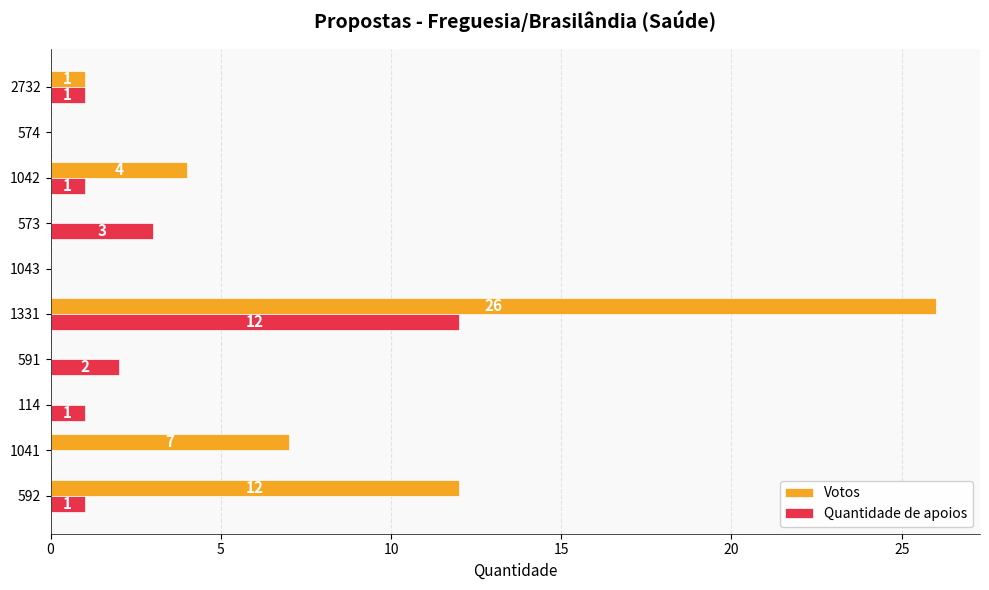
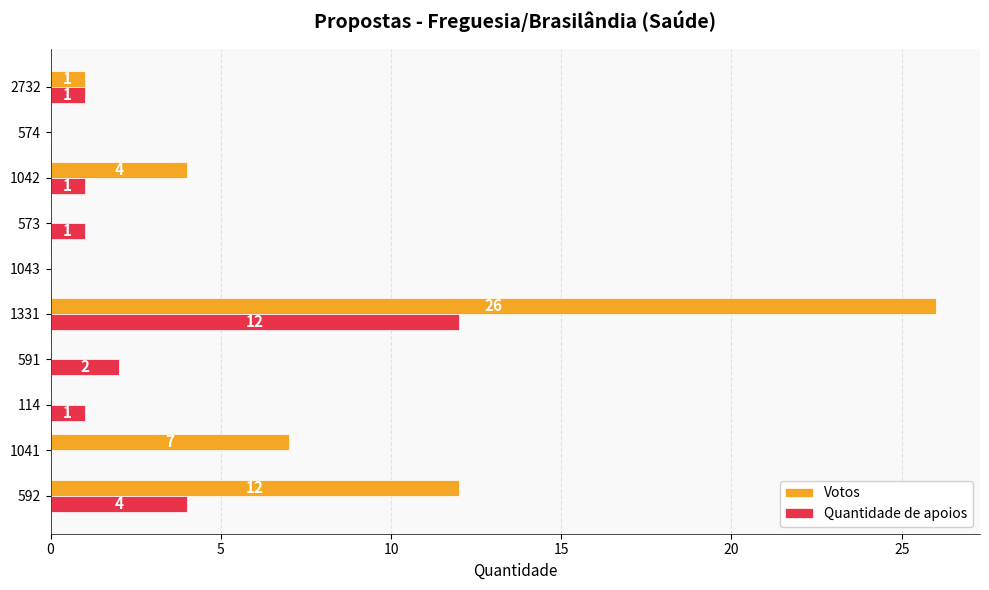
Quantidade de apoios, 573: 3 -> 1
Quantidade de apoios, 592: 1 -> 4
